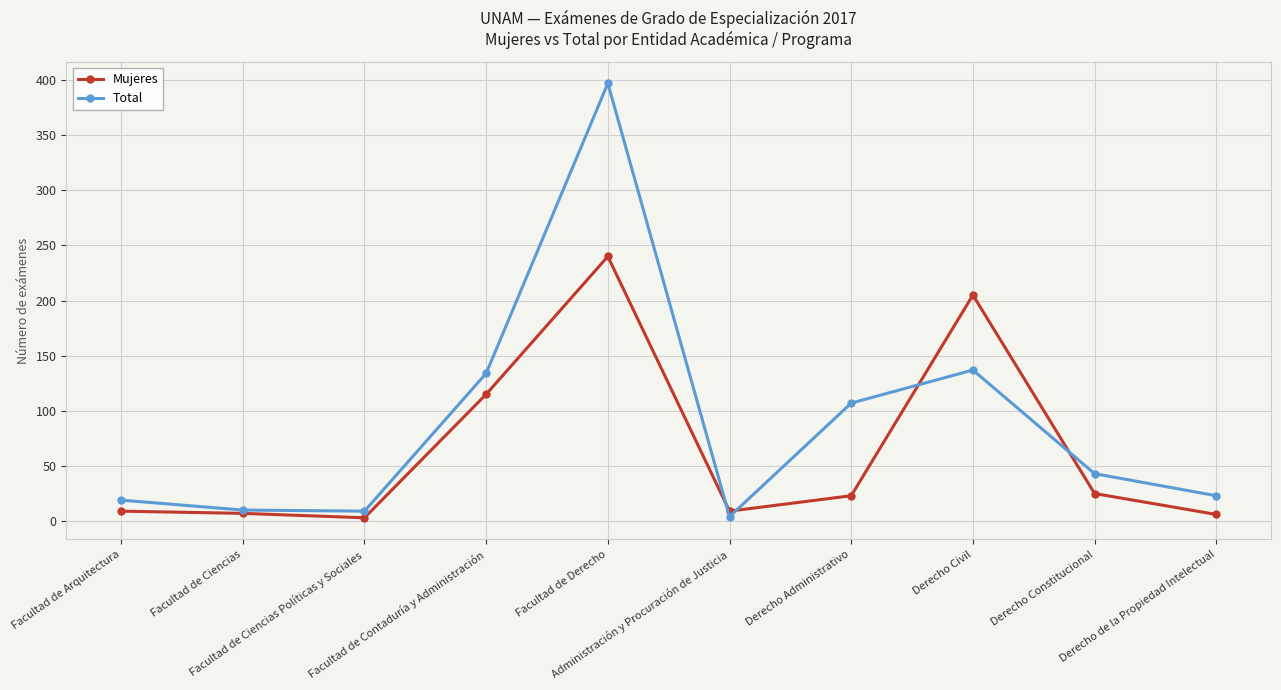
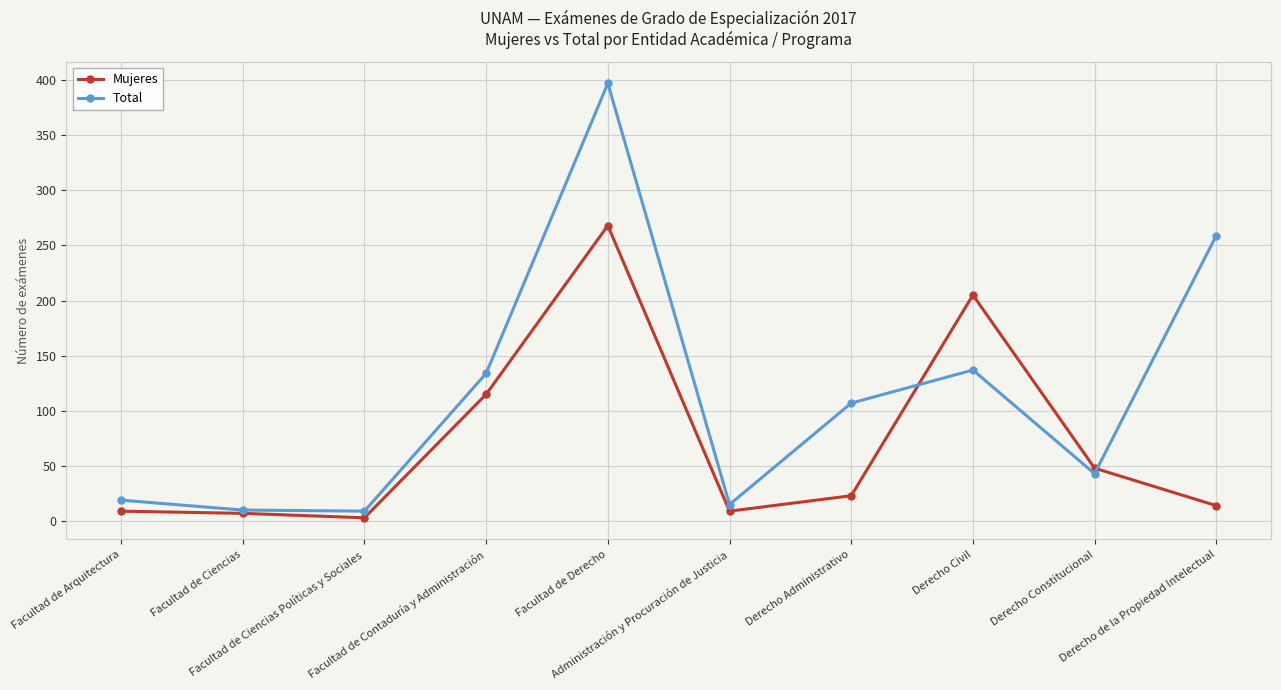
Mujeres, Facultad de Derecho: 240 -> 268
Total, Administración y Procuración de Justicia: 4 -> 15
Mujeres, Derecho Constitucional: 25 -> 48
Mujeres, Derecho de la Propiedad Intelectual: 6 -> 14
Total, Derecho de la Propiedad Intelectual: 23 -> 259
